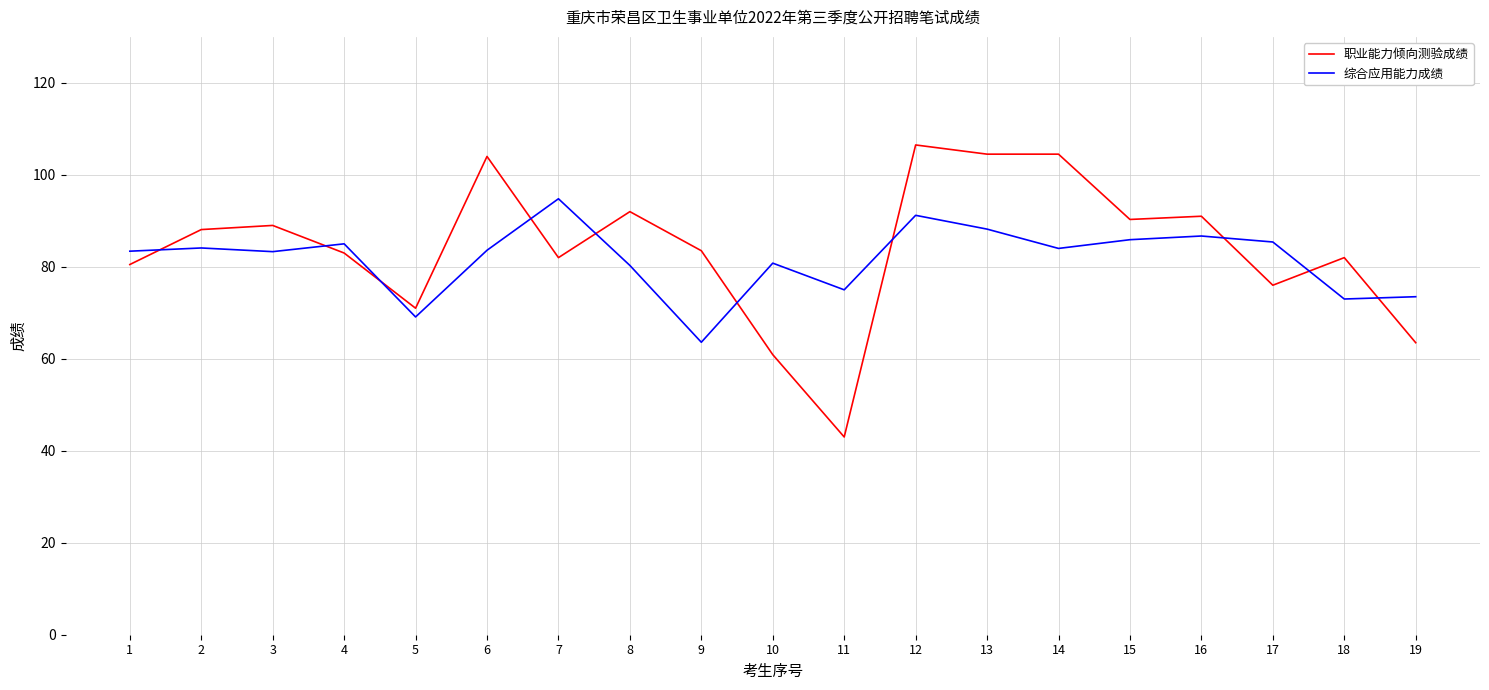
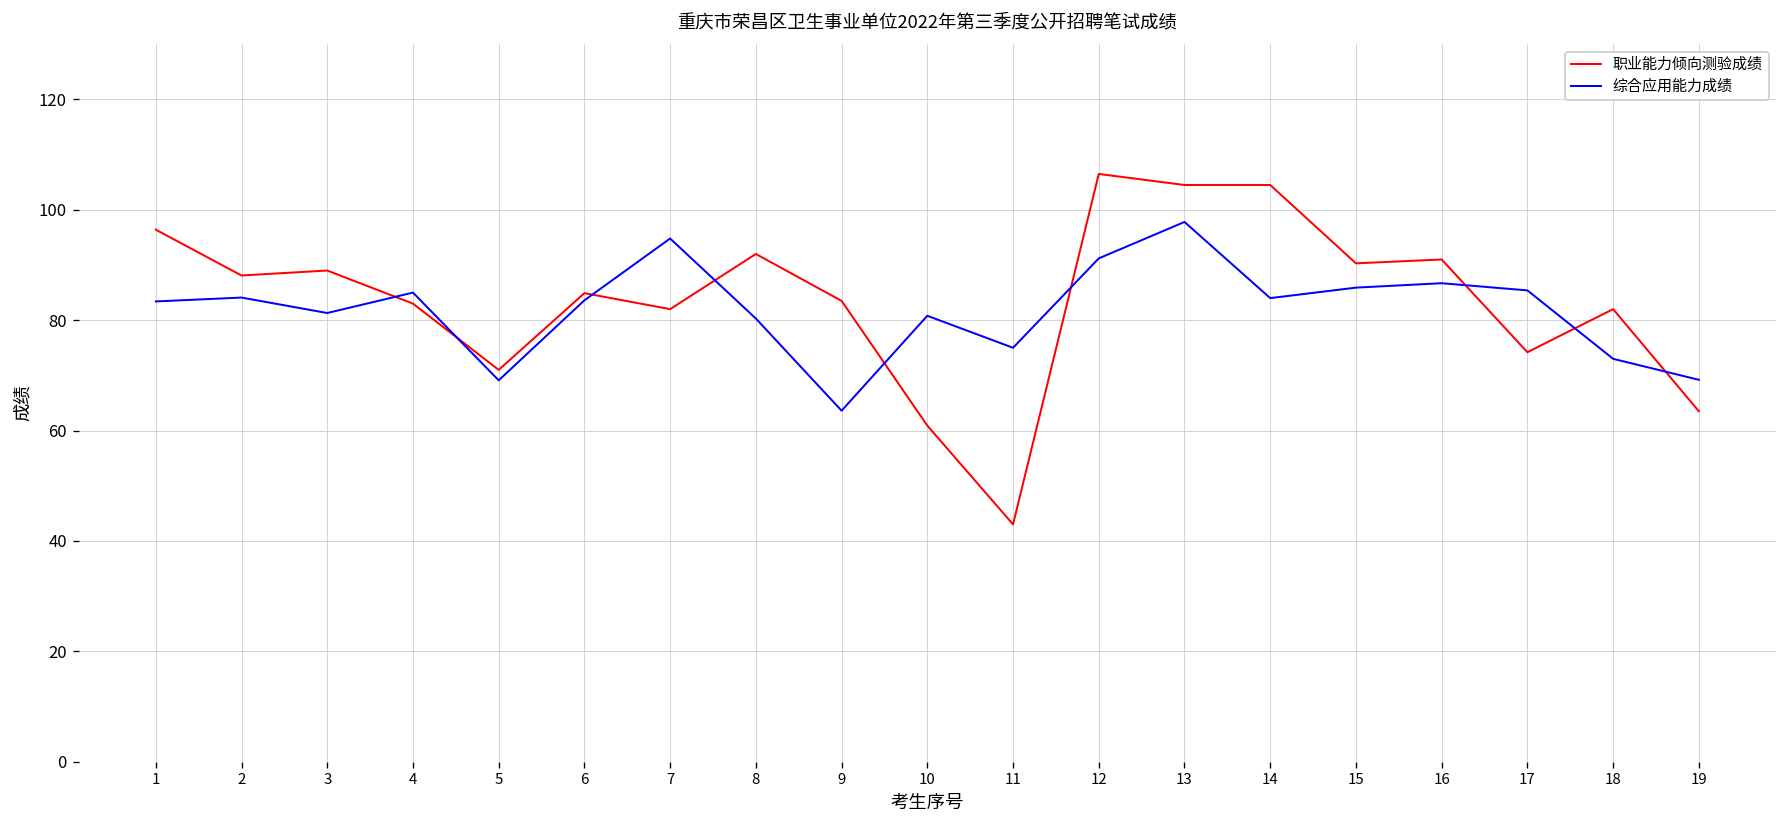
职业能力倾向测验成绩, 1: 81 -> 96
综合应用能力成绩, 3: 83 -> 81
职业能力倾向测验成绩, 6: 104 -> 85
综合应用能力成绩, 13: 88 -> 98
职业能力倾向测验成绩, 17: 76 -> 74
综合应用能力成绩, 19: 74 -> 69
